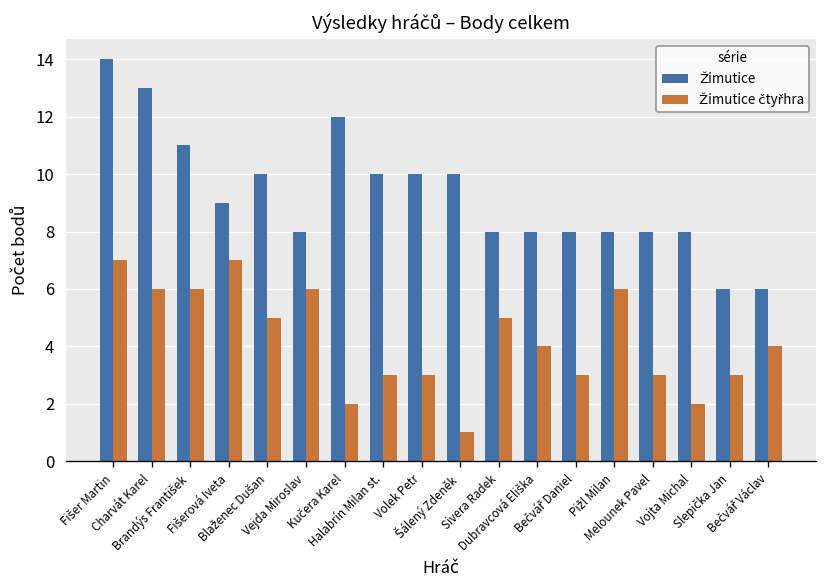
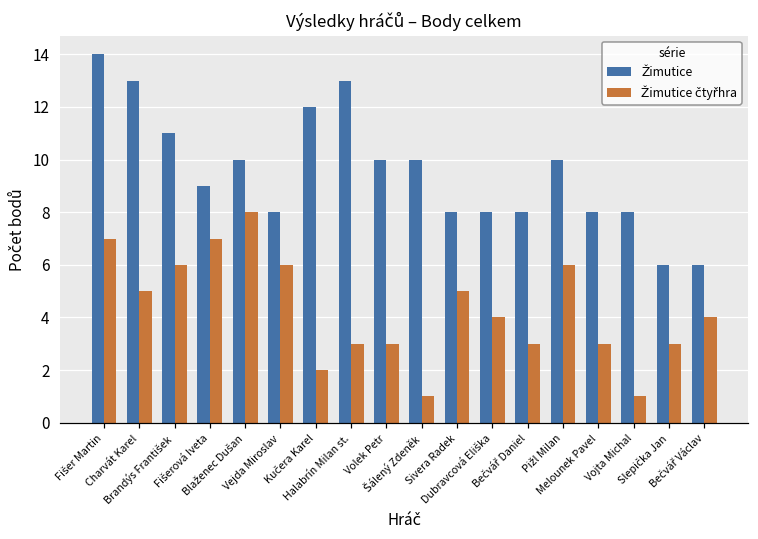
Žimutice čtyřhra, Charvát Karel: 6 -> 5
Žimutice čtyřhra, Blaženec Dušan: 5 -> 8
Žimutice, Halabrín Milan st.: 10 -> 13
Žimutice, Pižl Milan: 8 -> 10
Žimutice čtyřhra, Vojta Michal: 2 -> 1
